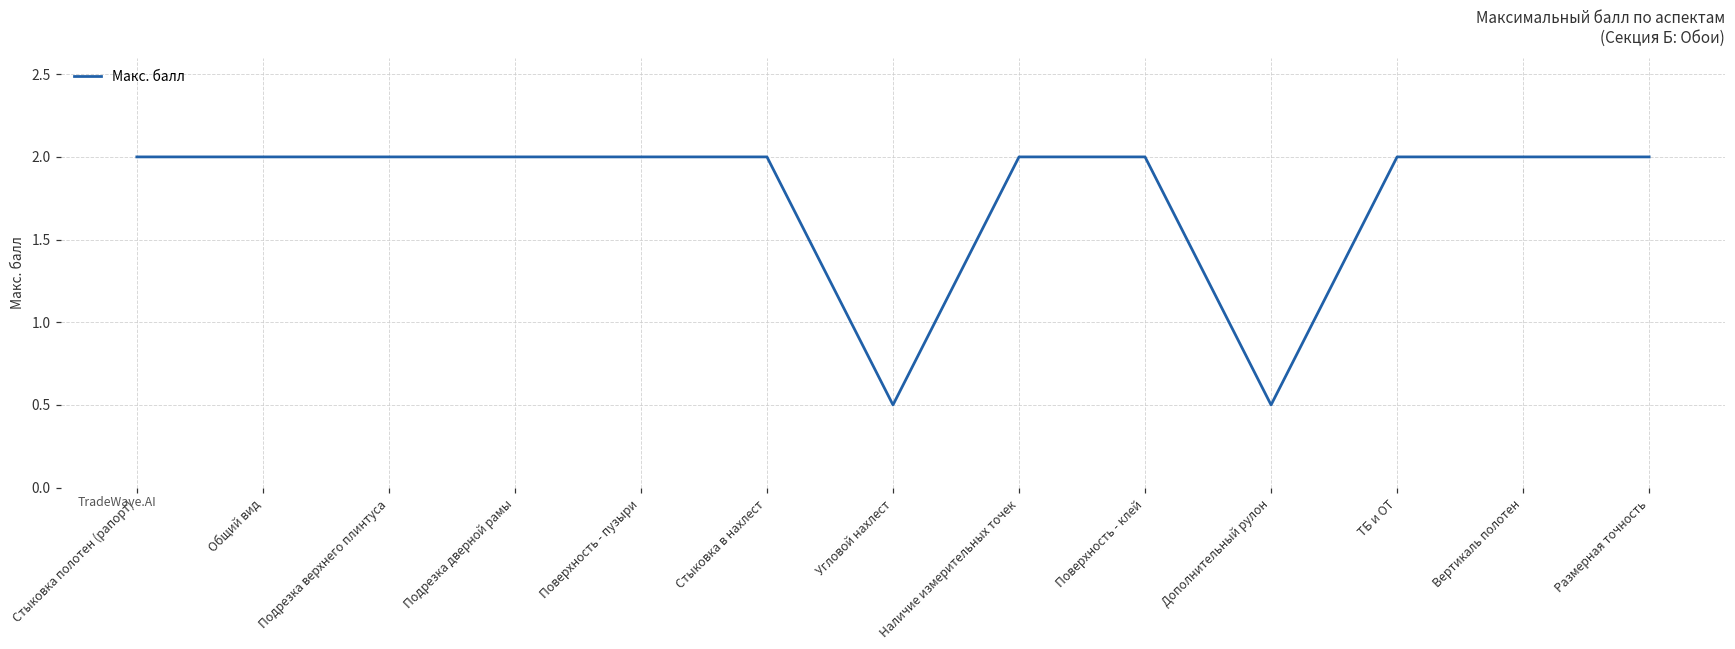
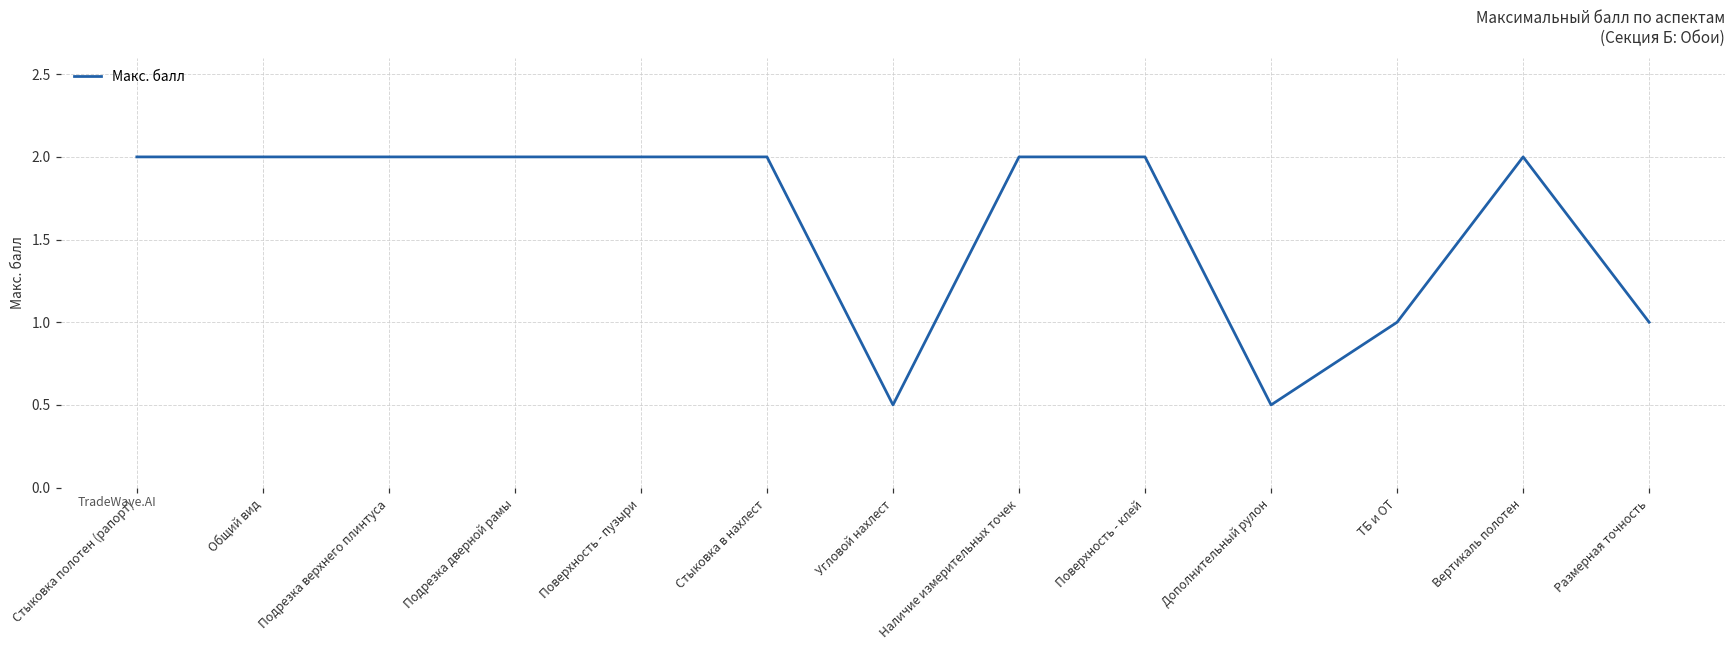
ТБ и ОТ: 2 -> 1
Размерная точность: 2 -> 1
